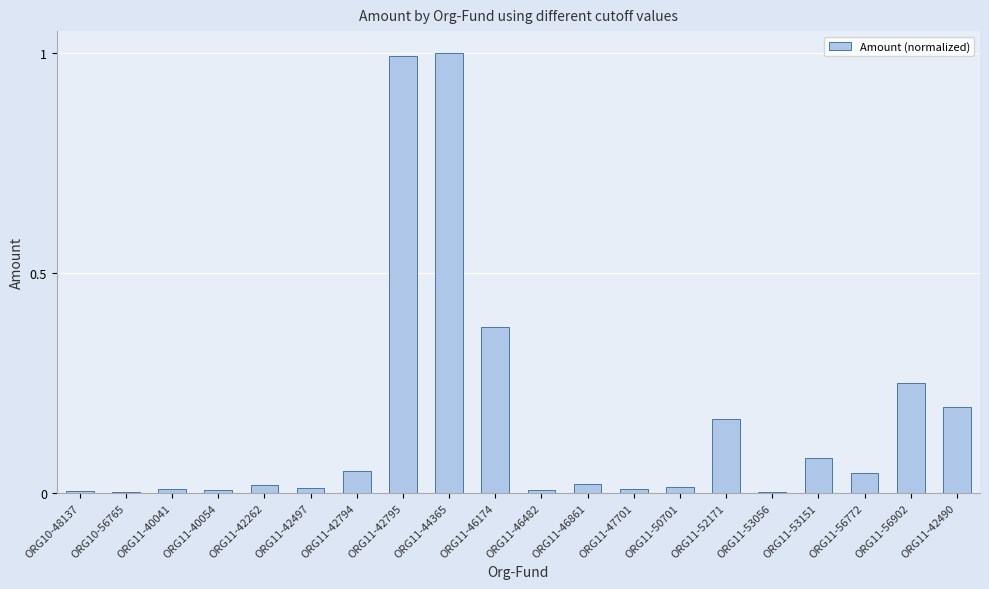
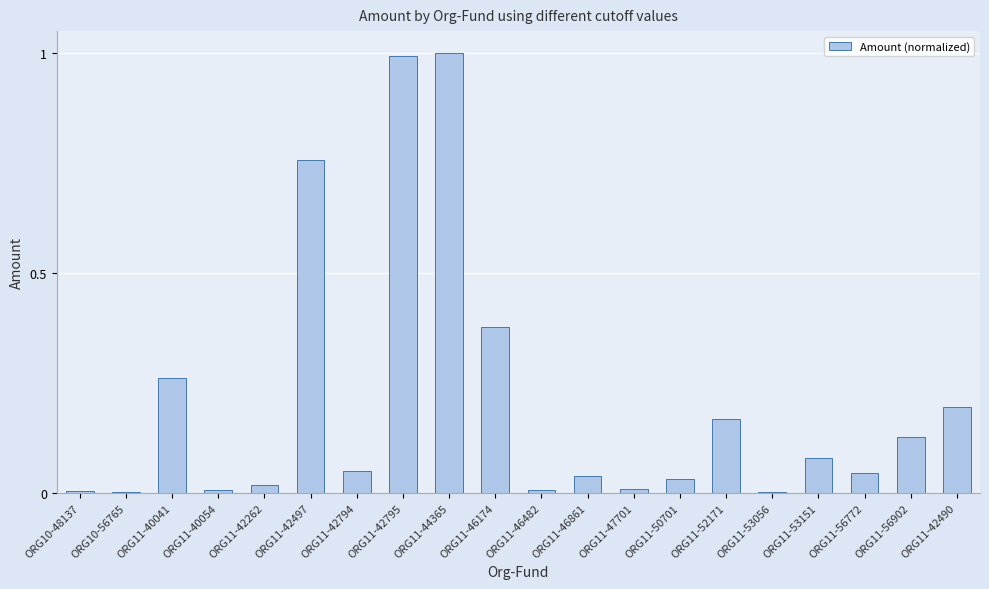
ORG11-40041: 0.01 -> 0.26
ORG11-42497: 0.01 -> 0.76
ORG11-46861: 0.02 -> 0.04
ORG11-50701: 0.01 -> 0.03
ORG11-56902: 0.25 -> 0.13
